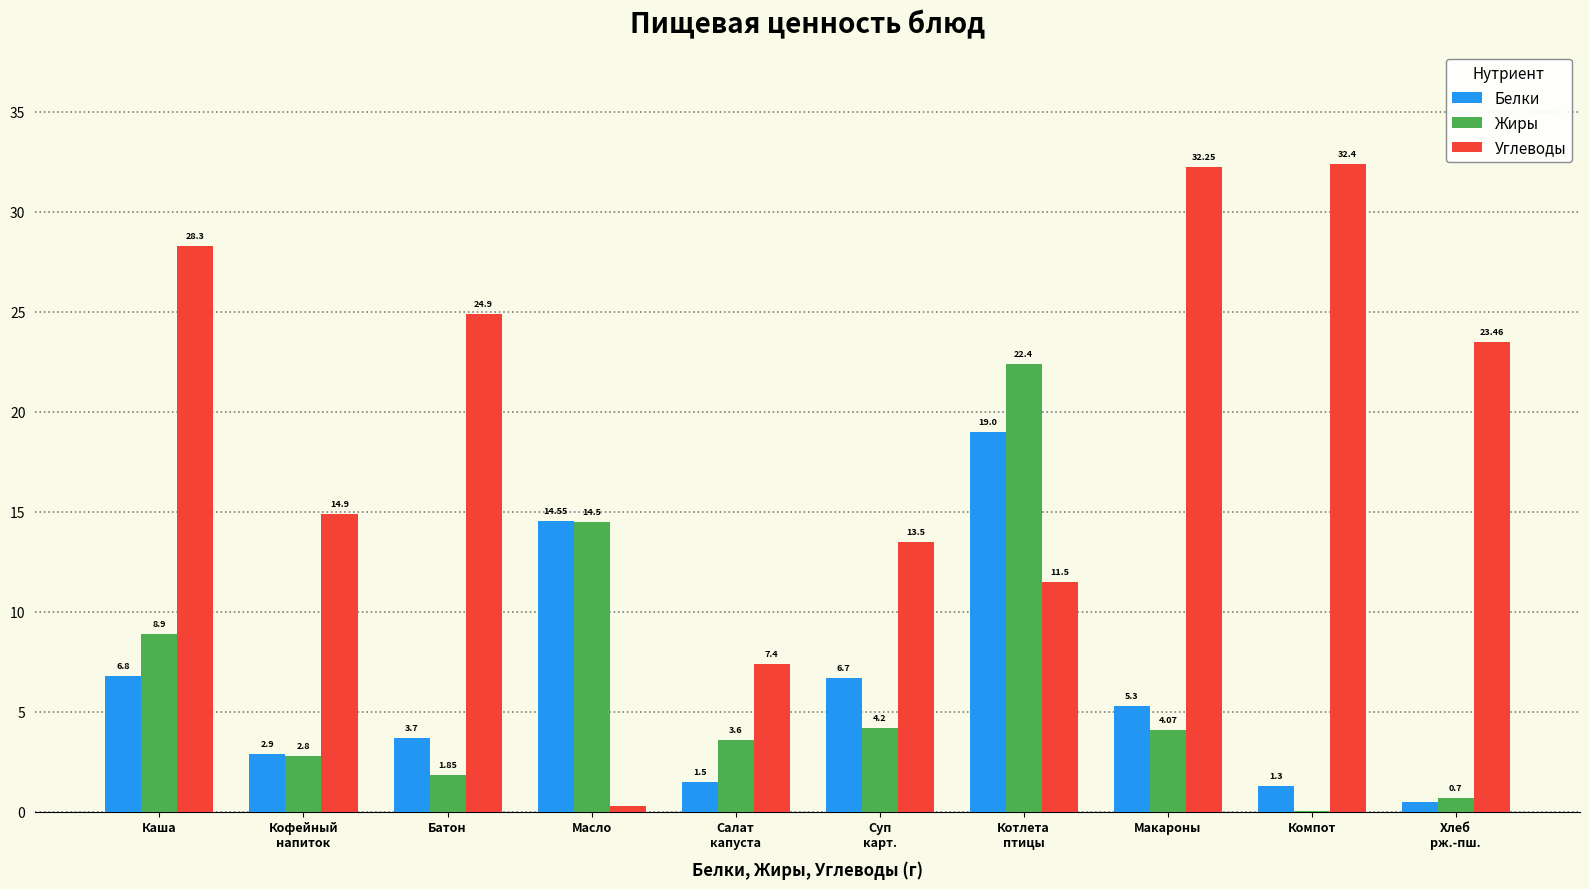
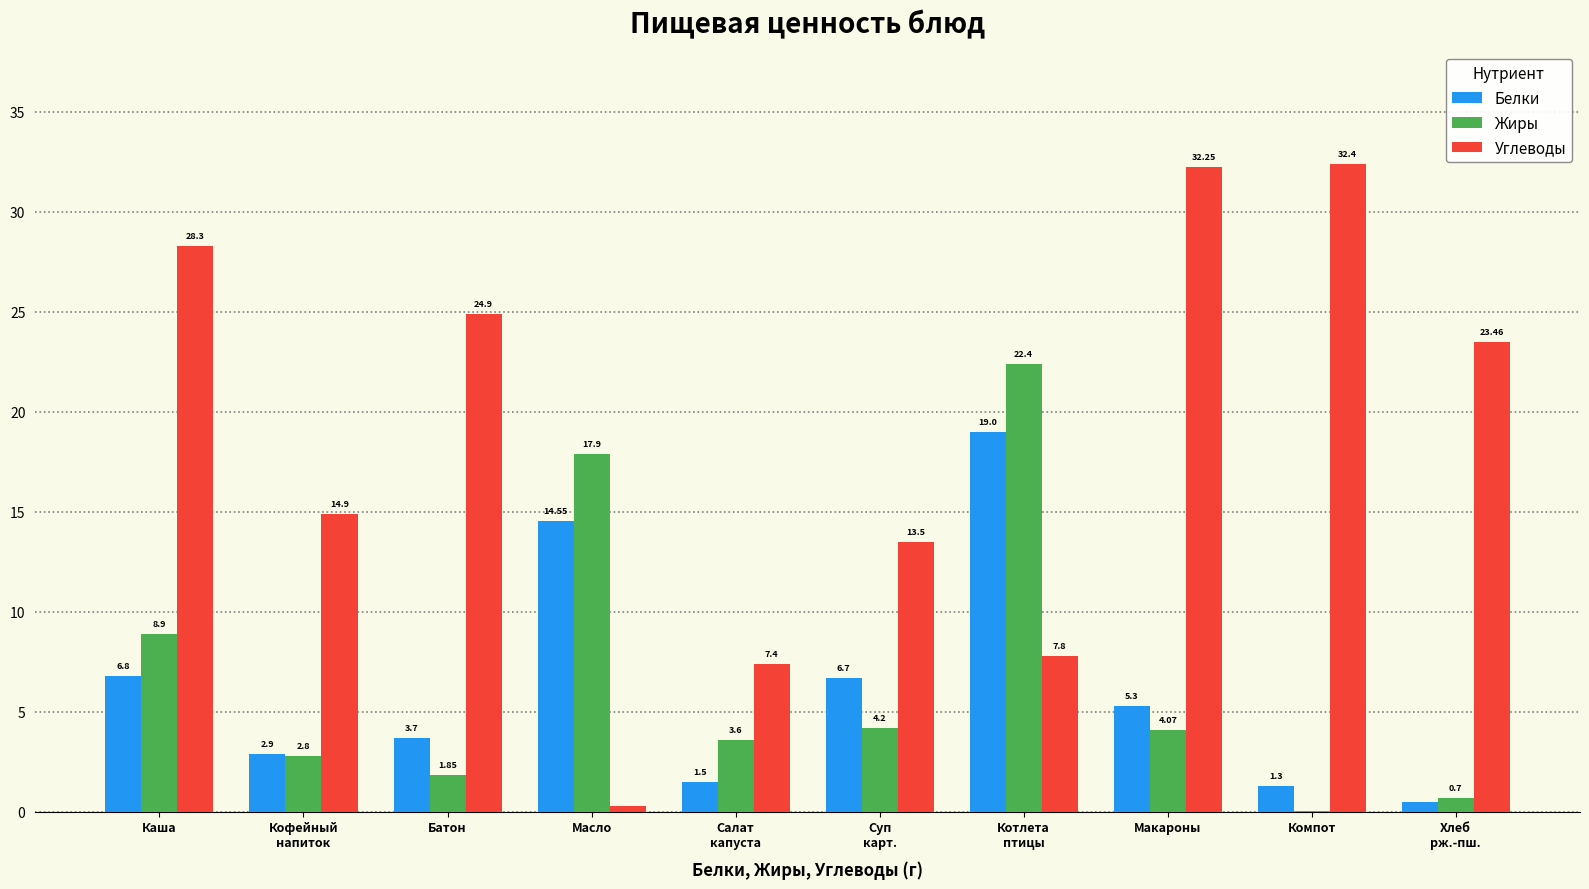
Жиры, Масло: 14.5 -> 17.9
Углеводы, Котлета птицы: 11.5 -> 7.8
